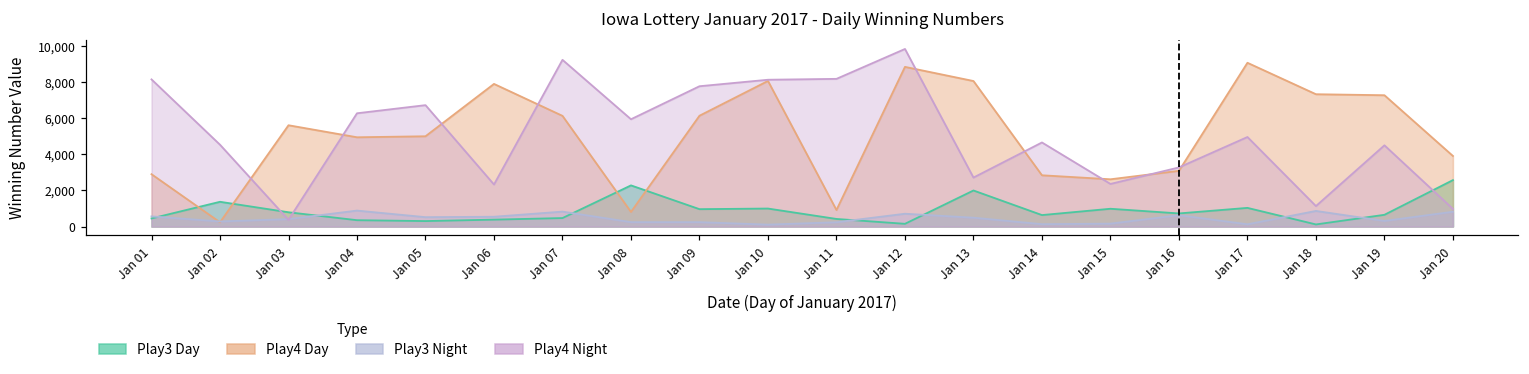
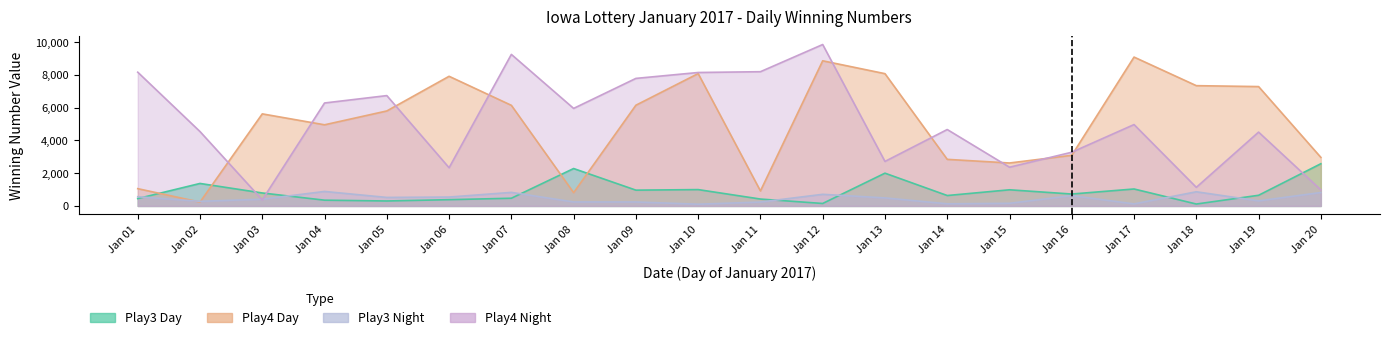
Play4 Day, Jan 01: 2,900 -> 1,100
Play4 Day, Jan 05: 5,000 -> 5,800
Play4 Day, Jan 20: 3,900 -> 3,000
